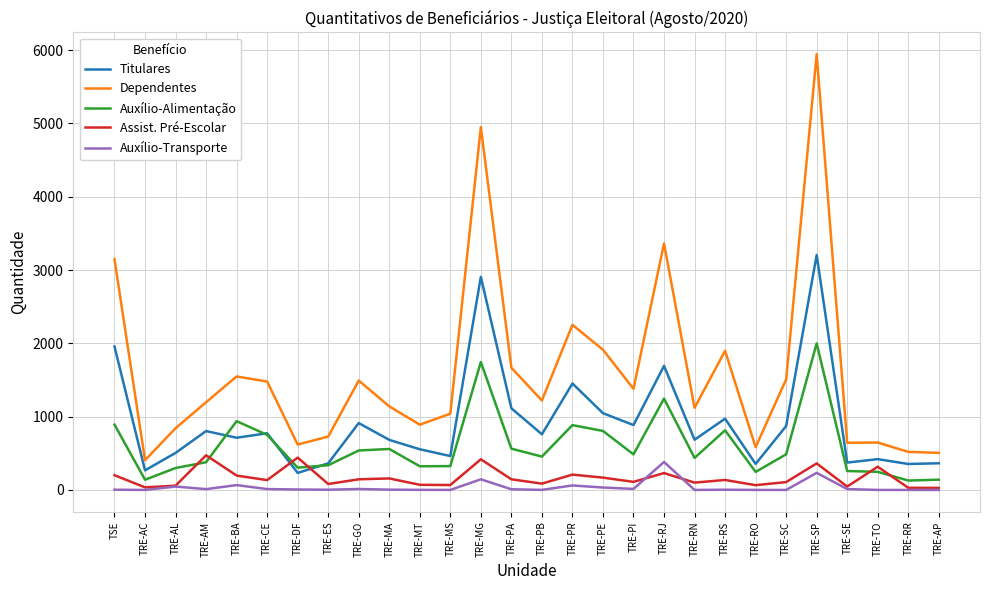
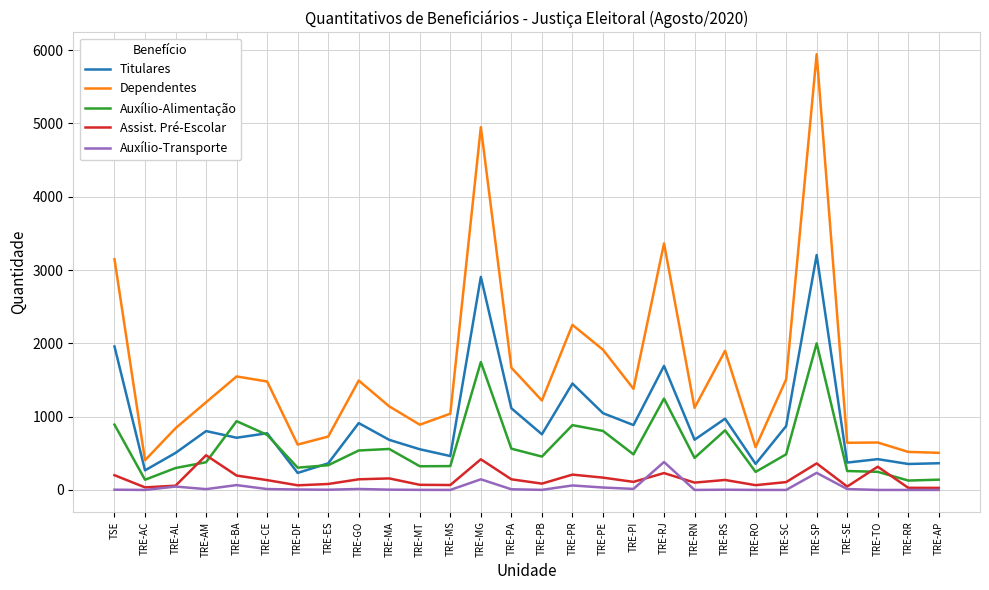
Assist. Pré-Escolar, TRE-DF: 400 -> 100
